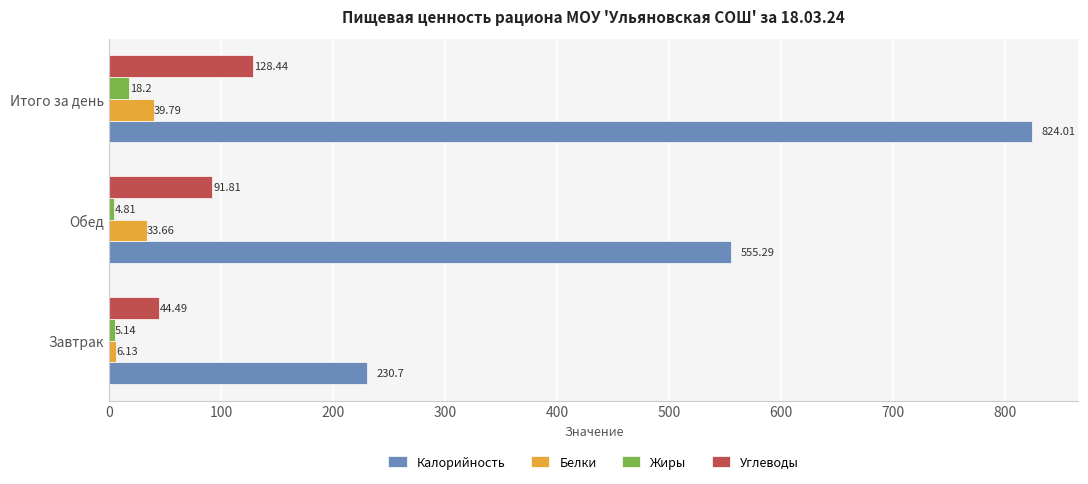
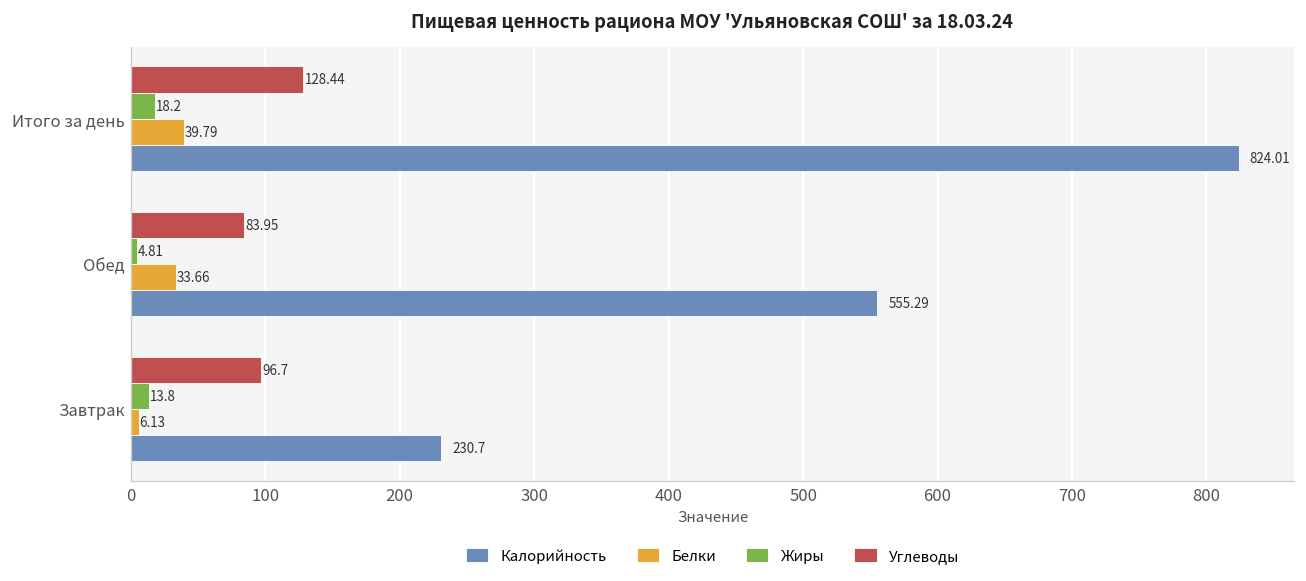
Углеводы, Обед: 91.81 -> 83.95
Углеводы, Завтрак: 44.49 -> 96.7
Жиры, Завтрак: 5.14 -> 13.8
